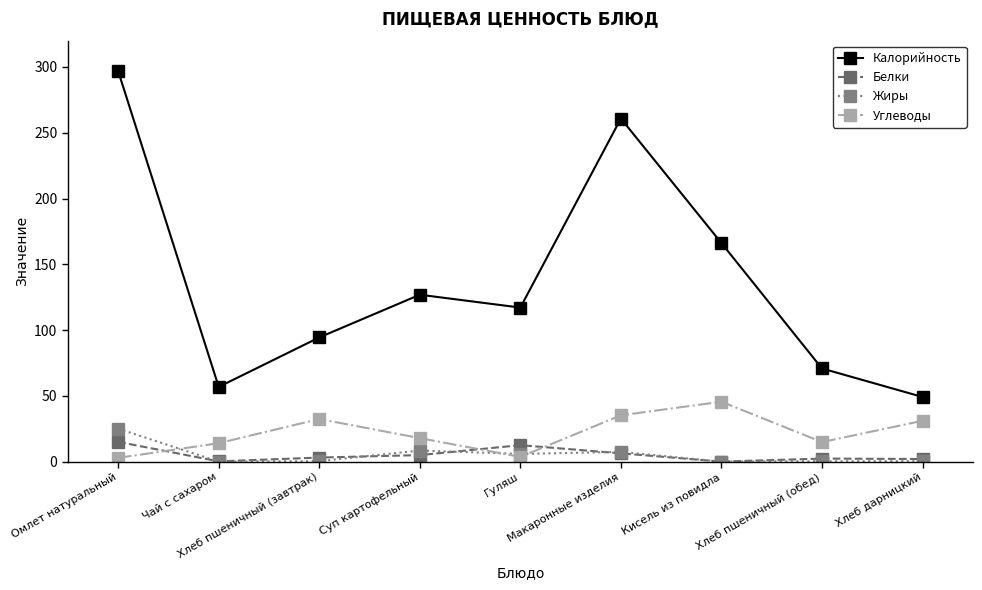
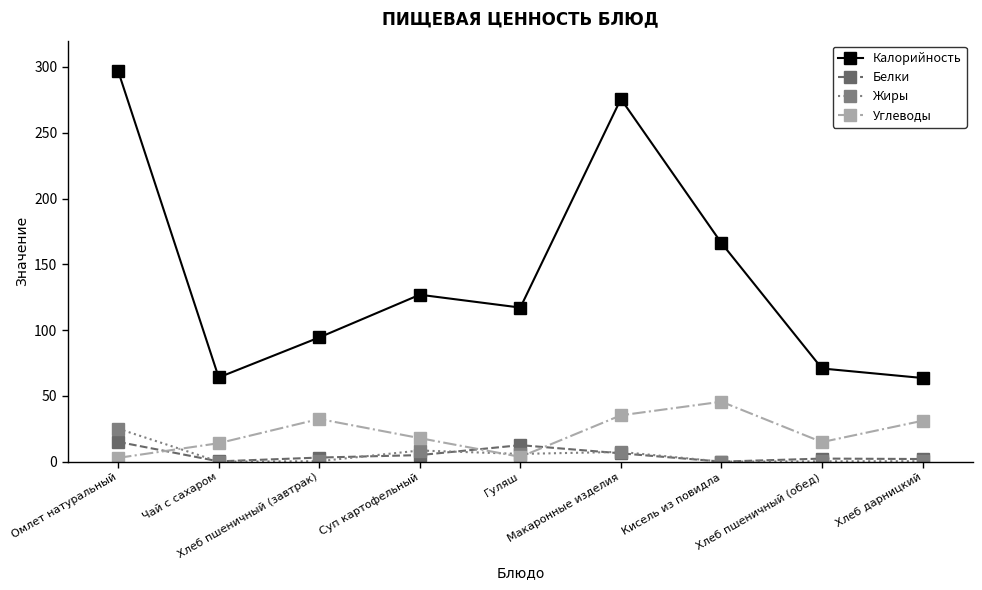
Калорийность, Чай с сахаром: 57 -> 64
Калорийность, Макаронные изделия: 261 -> 276
Калорийность, Хлеб дарницкий: 49 -> 64
